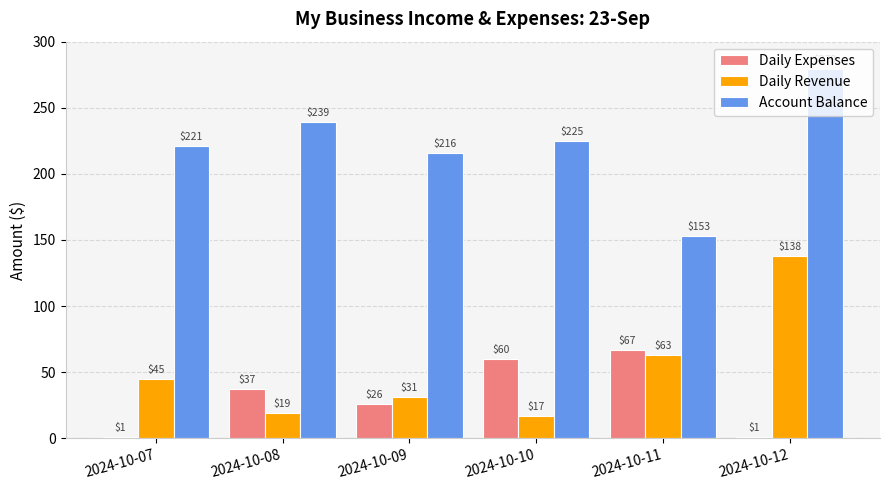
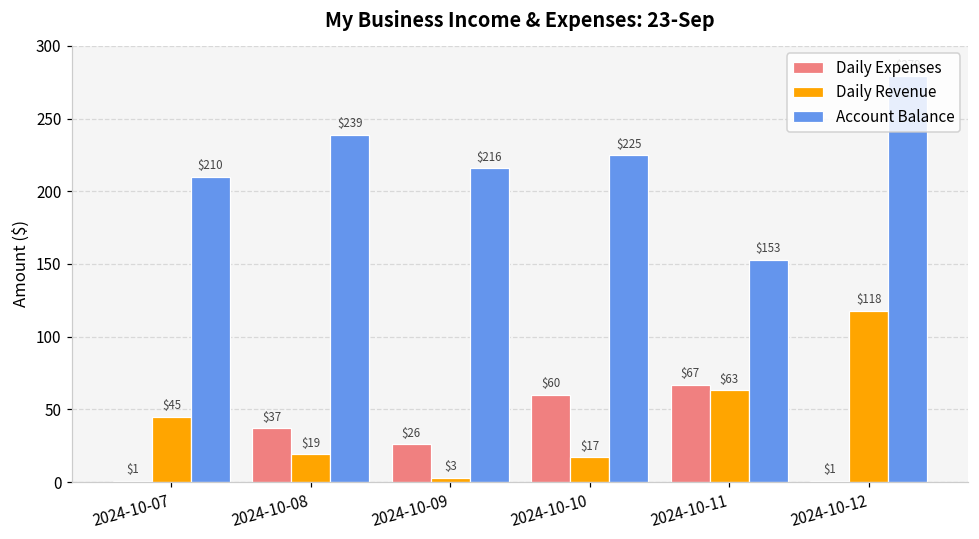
Account Balance, 2024-10-07: $221 -> $210
Daily Revenue, 2024-10-09: $31 -> $3
Daily Revenue, 2024-10-12: $138 -> $118
